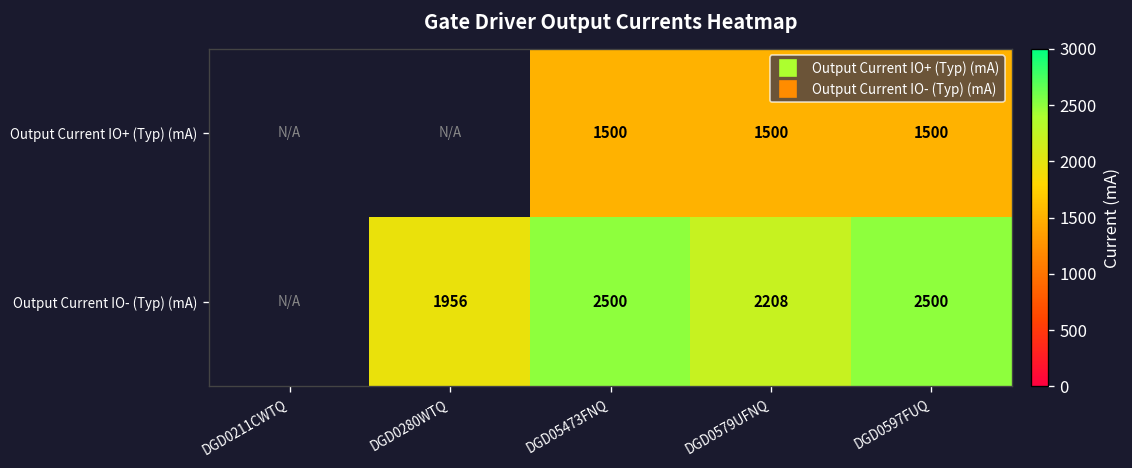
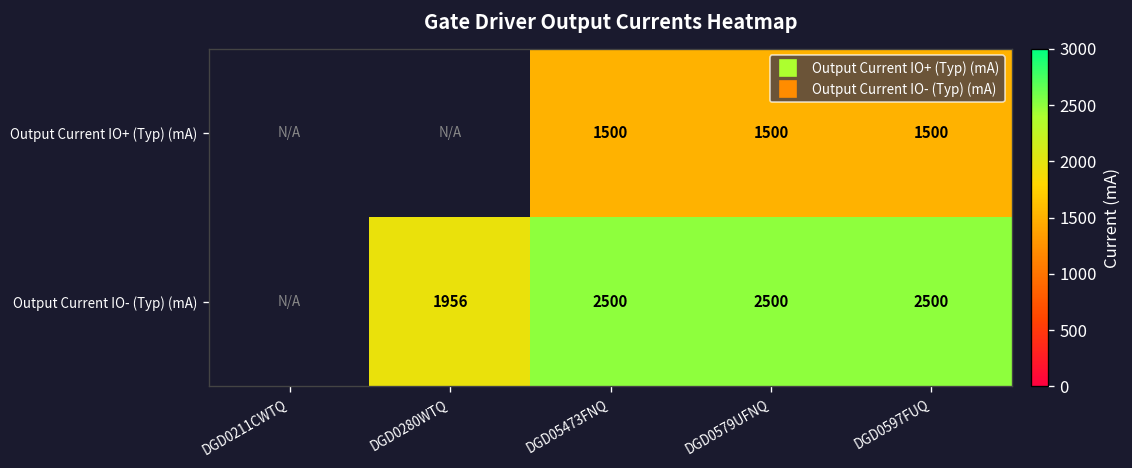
Output Current IO- (Typ) (mA), DGD0579UFNQ: 2208 -> 2500
